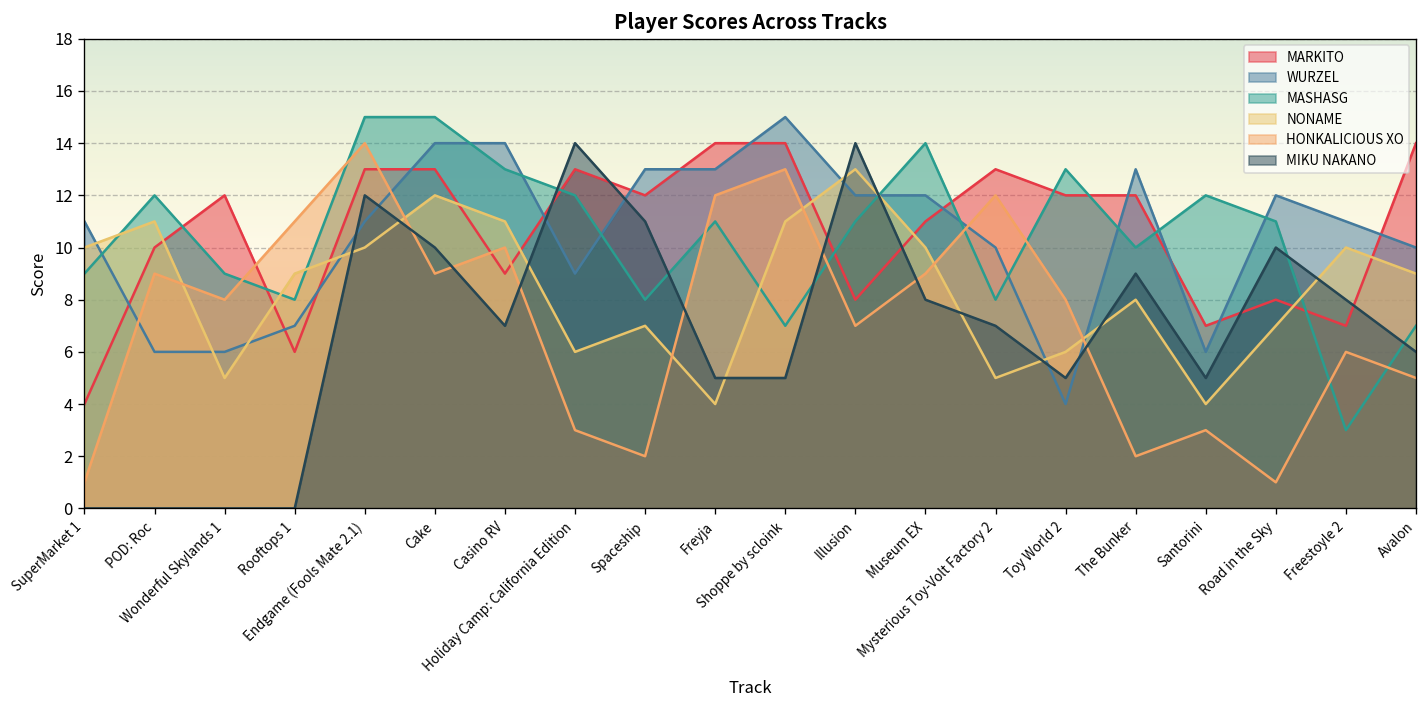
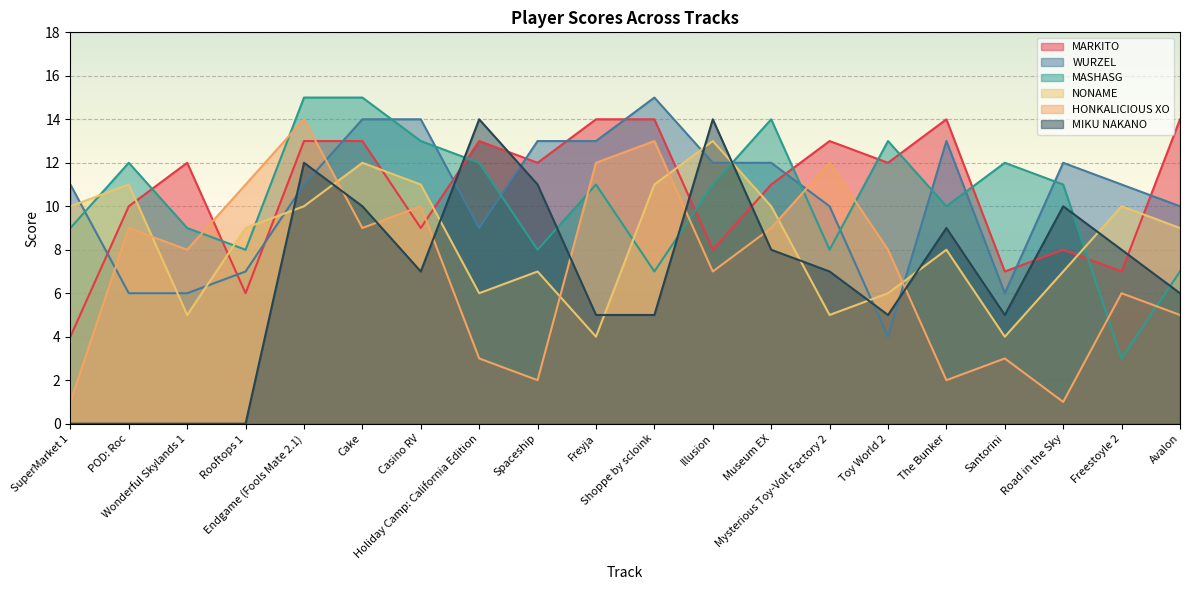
MARKITO, The Bunker: 12 -> 14
